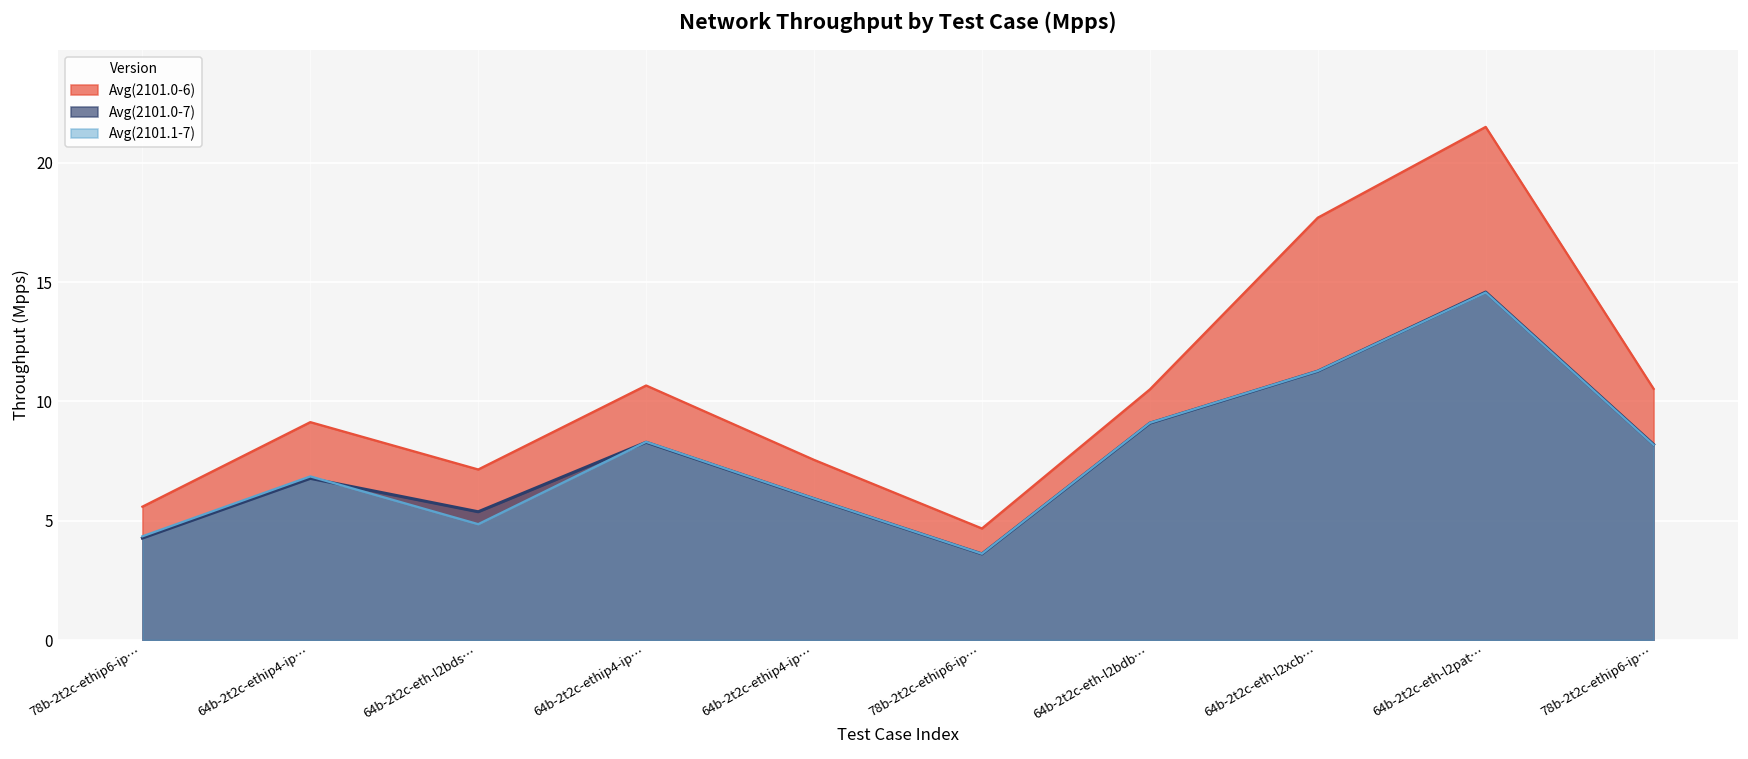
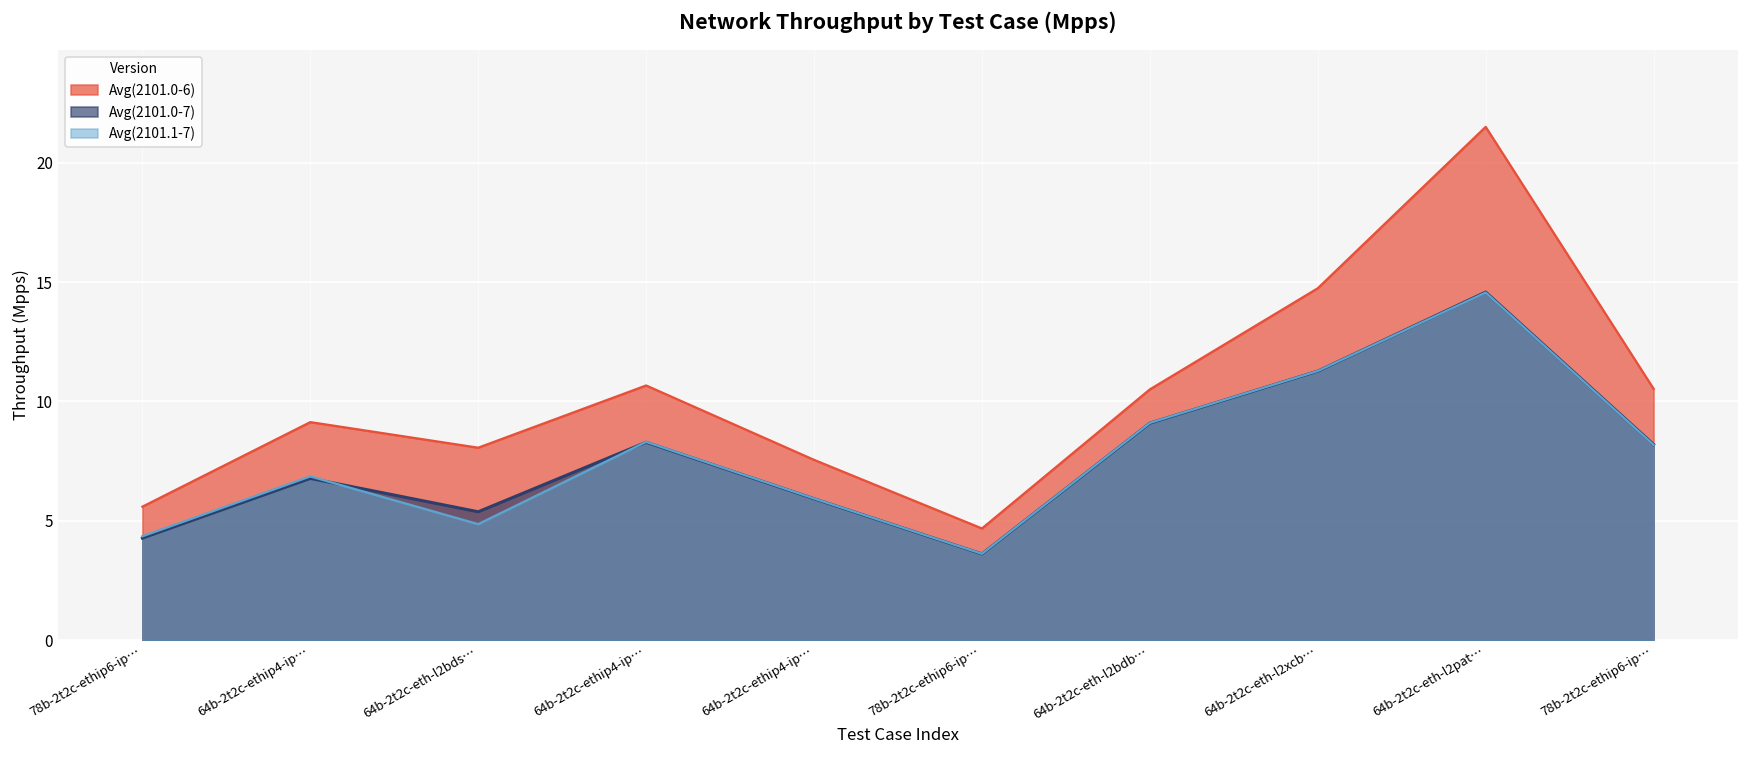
Avg(2101.0-6), 64b-2t2c-eth-l2bds…: 7.1 -> 8.1
Avg(2101.0-6), 64b-2t2c-eth-l2xcb…: 17.7 -> 14.7
